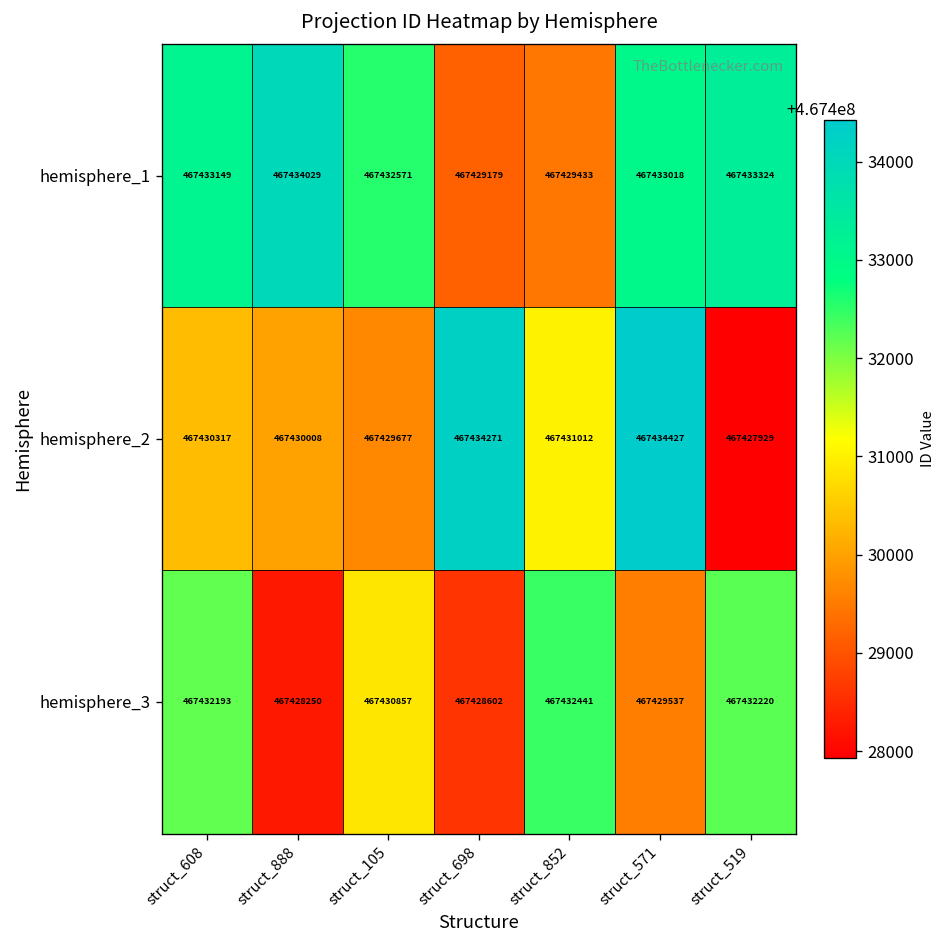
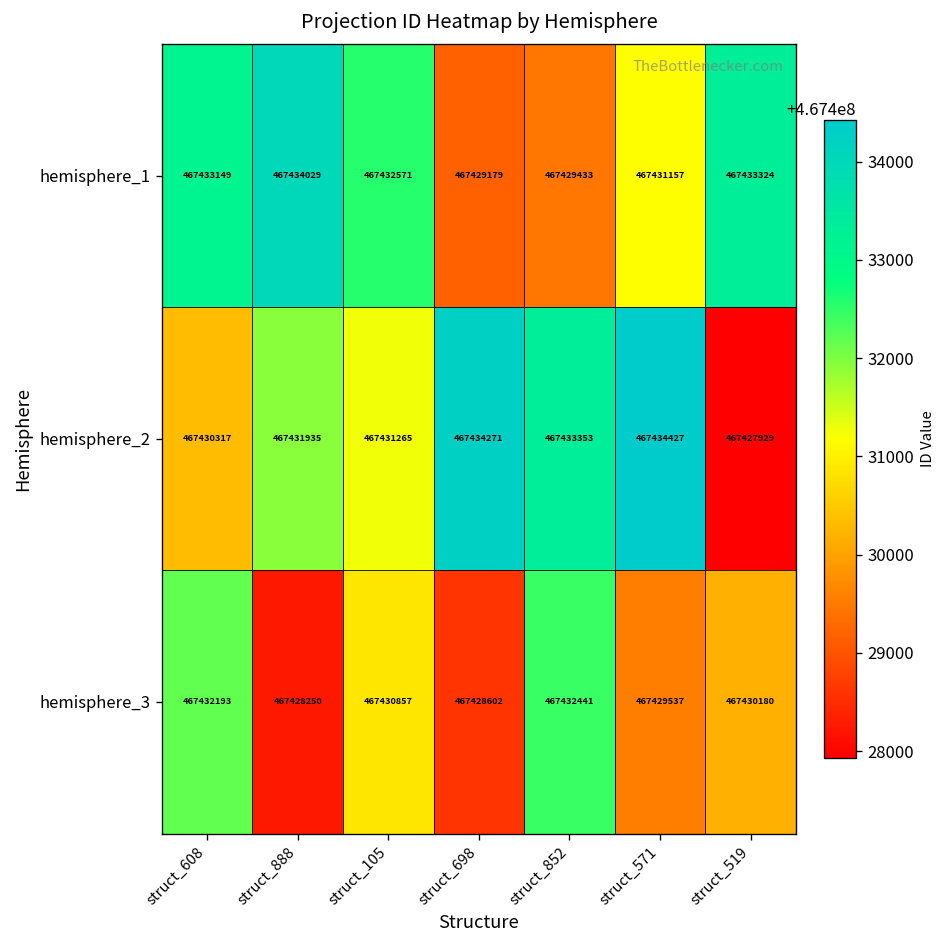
hemisphere_1, struct_571: 467433018 -> 467431157
hemisphere_2, struct_888: 467430008 -> 467431935
hemisphere_2, struct_105: 467429677 -> 467431265
hemisphere_2, struct_852: 467431012 -> 467433353
hemisphere_3, struct_519: 467432220 -> 467430180
